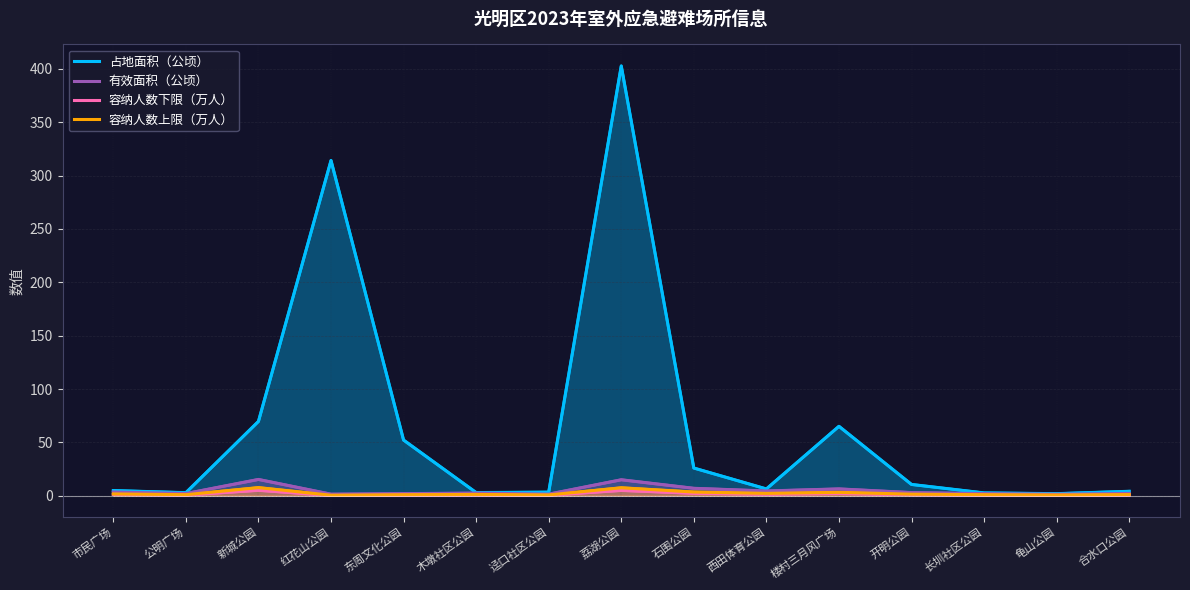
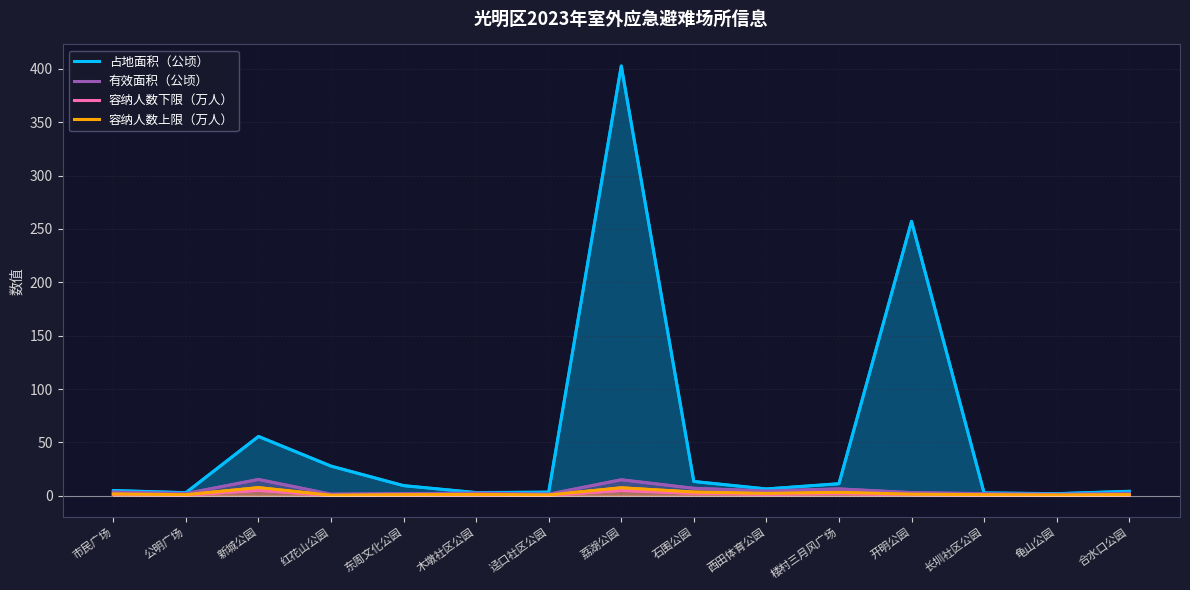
占地面积（公顷）, 新城公园: 70 -> 56
占地面积（公顷）, 红花山公园: 314 -> 28
占地面积（公顷）, 东周文化公园: 52 -> 10
占地面积（公顷）, 石围公园: 26 -> 13
占地面积（公顷）, 楼村三月风广场: 65 -> 11
占地面积（公顷）, 开明公园: 11 -> 257
